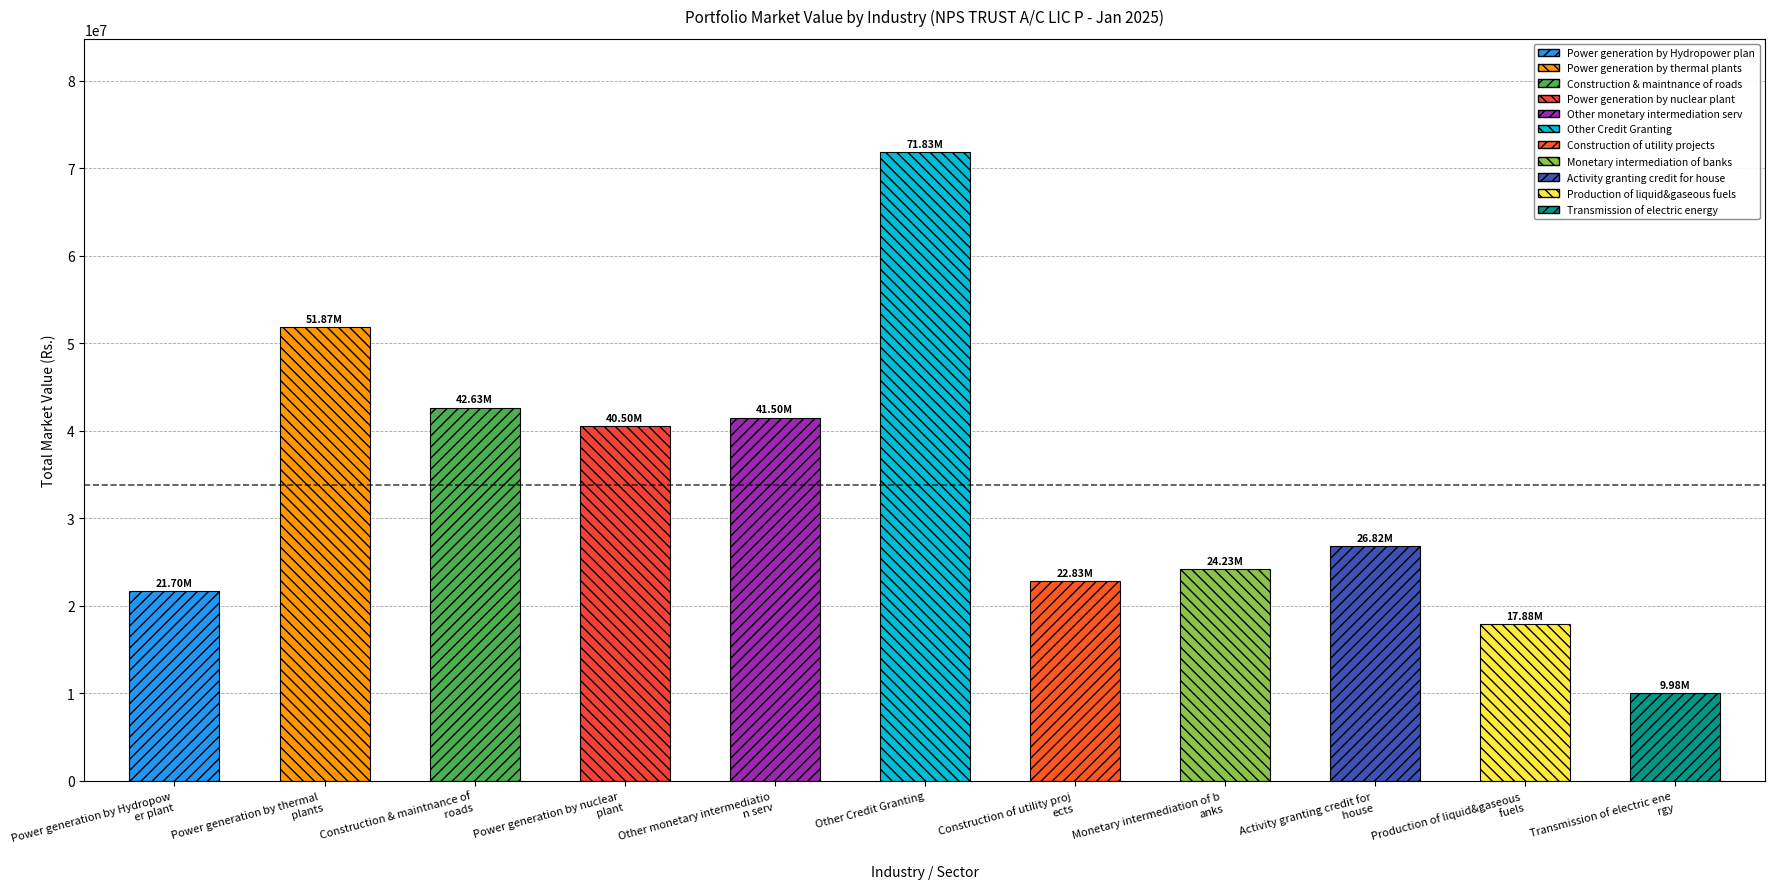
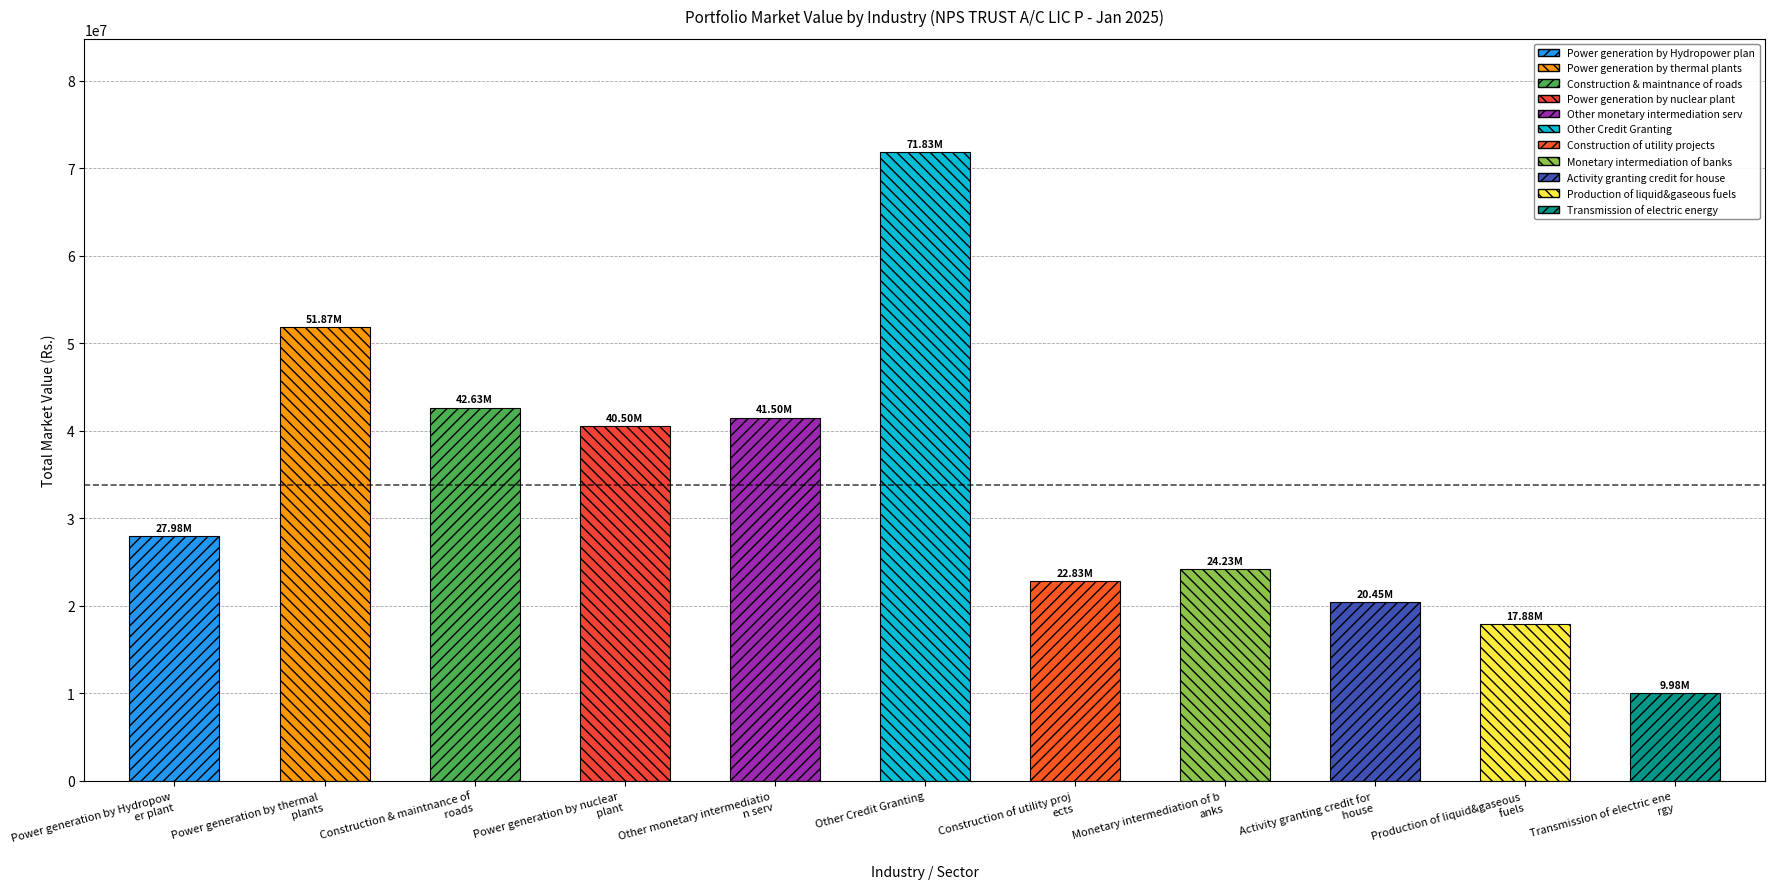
Power generation by Hydropow er plant: 21.70M -> 27.98M
Activity granting credit for house: 26.82M -> 20.45M
